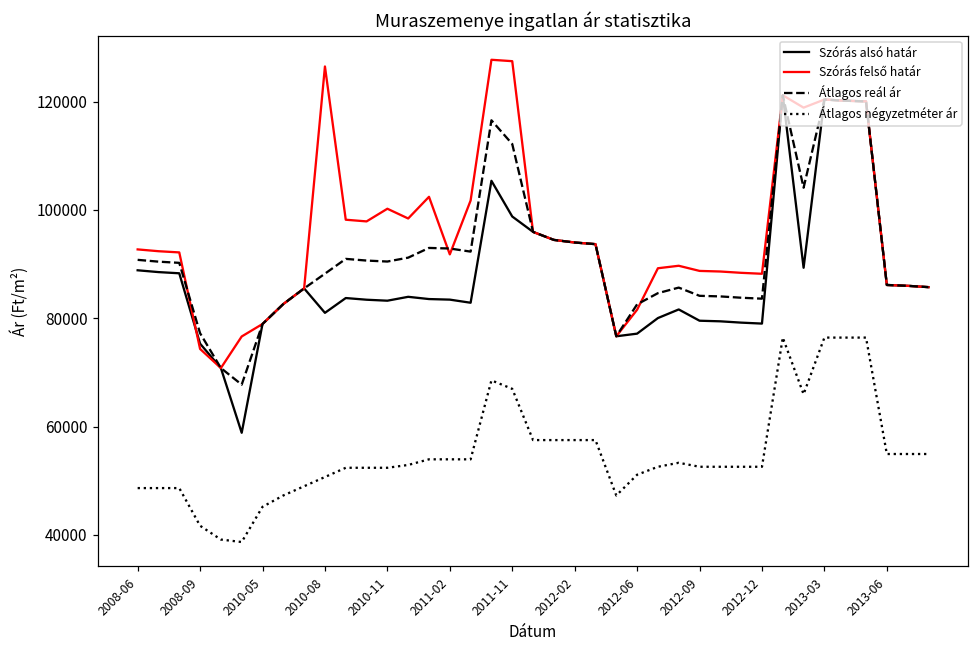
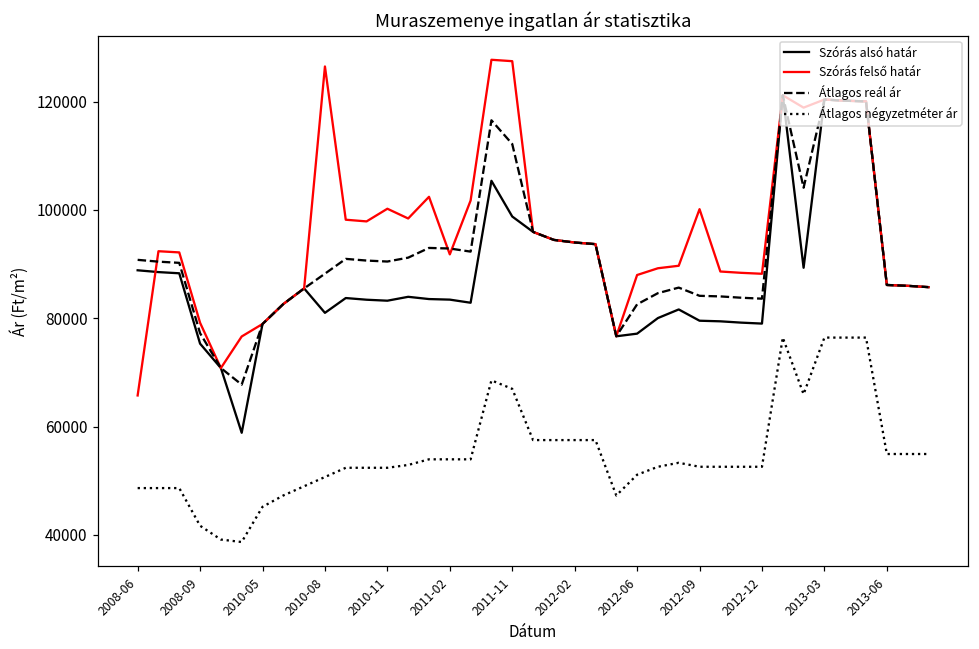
Szórás felső határ, 2008-06: 93000 -> 66000
Szórás felső határ, 2008-09: 74000 -> 79000
Szórás felső határ, 2012-06: 82000 -> 88000
Szórás felső határ, 2012-09: 89000 -> 100000
